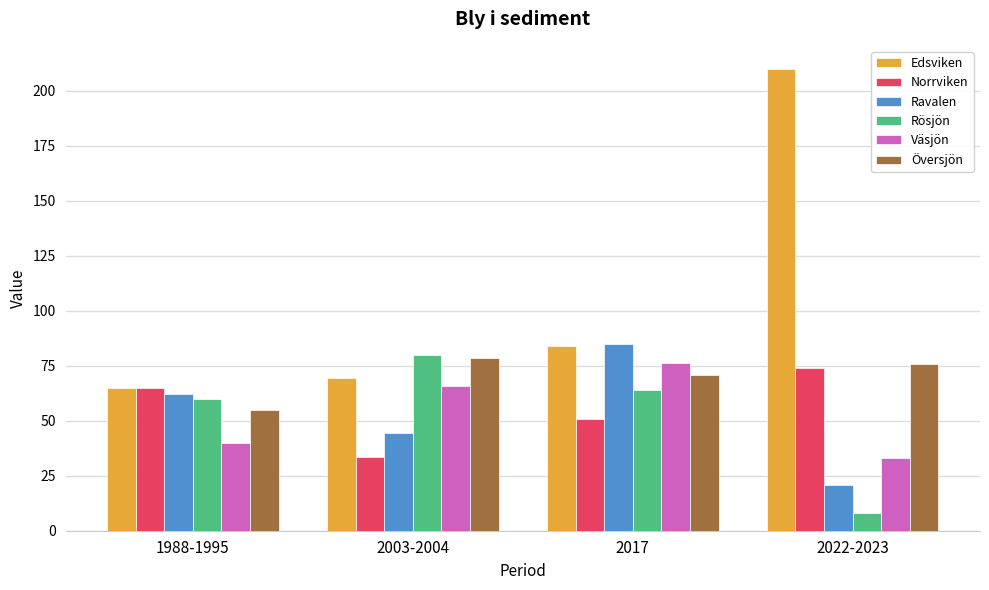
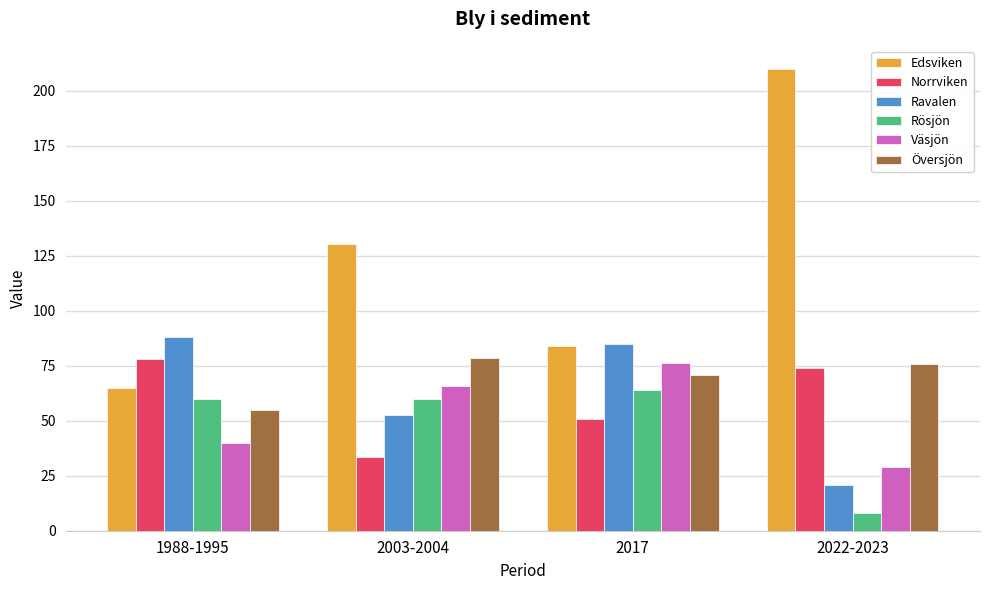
Norrviken, 1988-1995: 65 -> 78
Ravalen, 1988-1995: 62 -> 88
Edsviken, 2003-2004: 69 -> 130
Ravalen, 2003-2004: 44 -> 53
Rösjön, 2003-2004: 80 -> 60
Väsjön, 2022-2023: 33 -> 29
